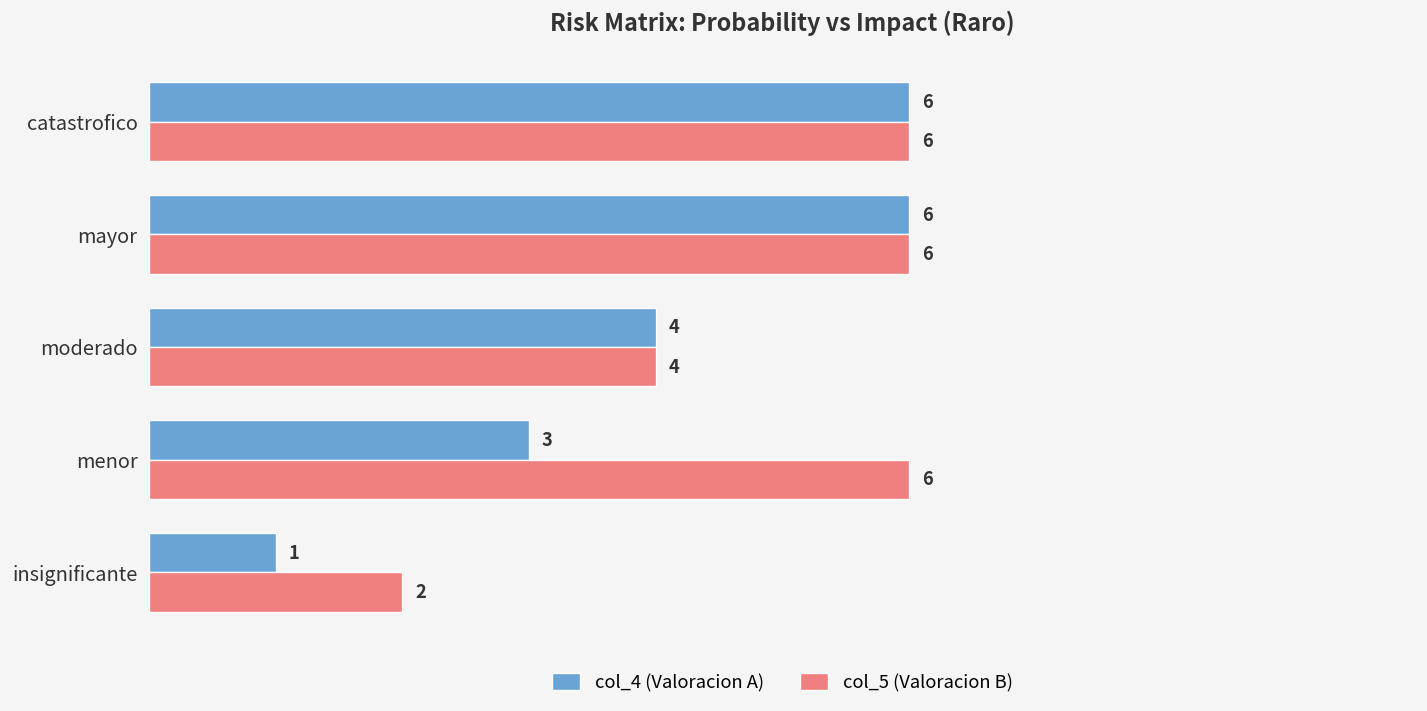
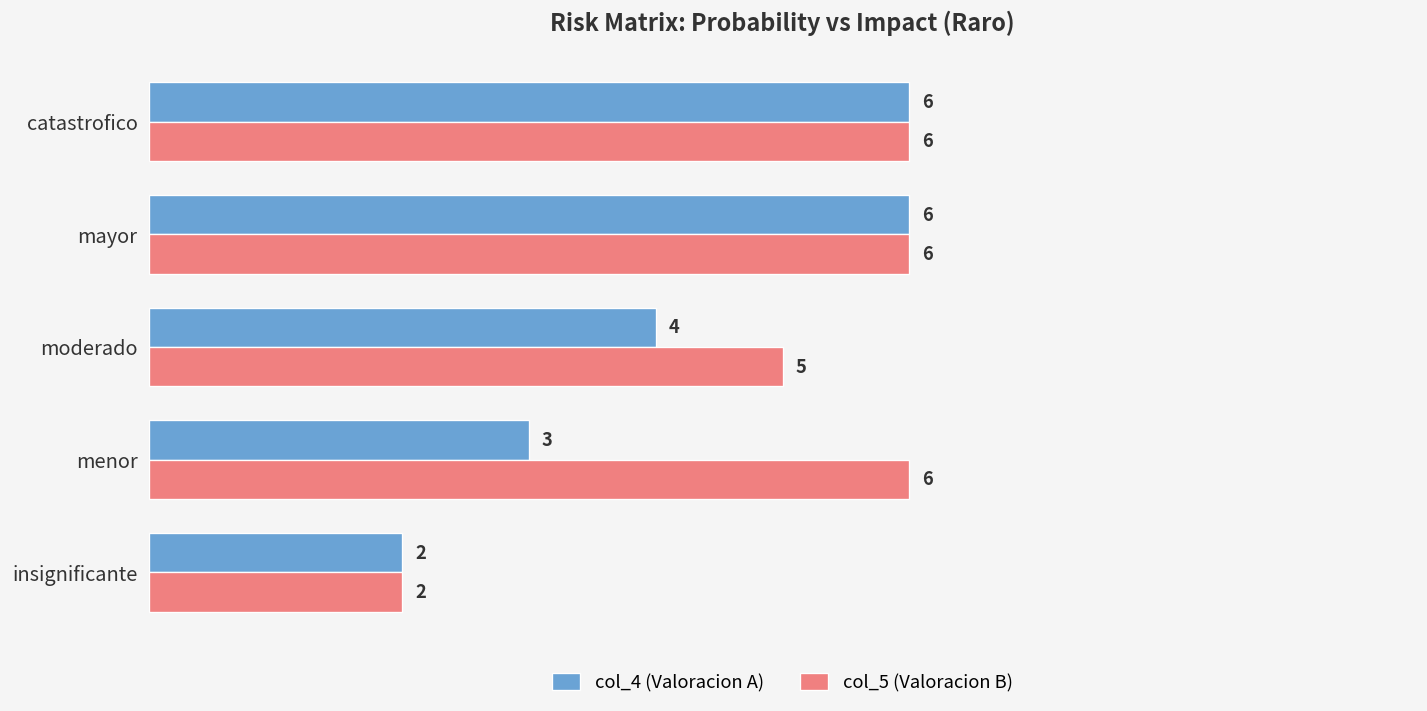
col_5 (Valoracion B), moderado: 4 -> 5
col_4 (Valoracion A), insignificante: 1 -> 2
